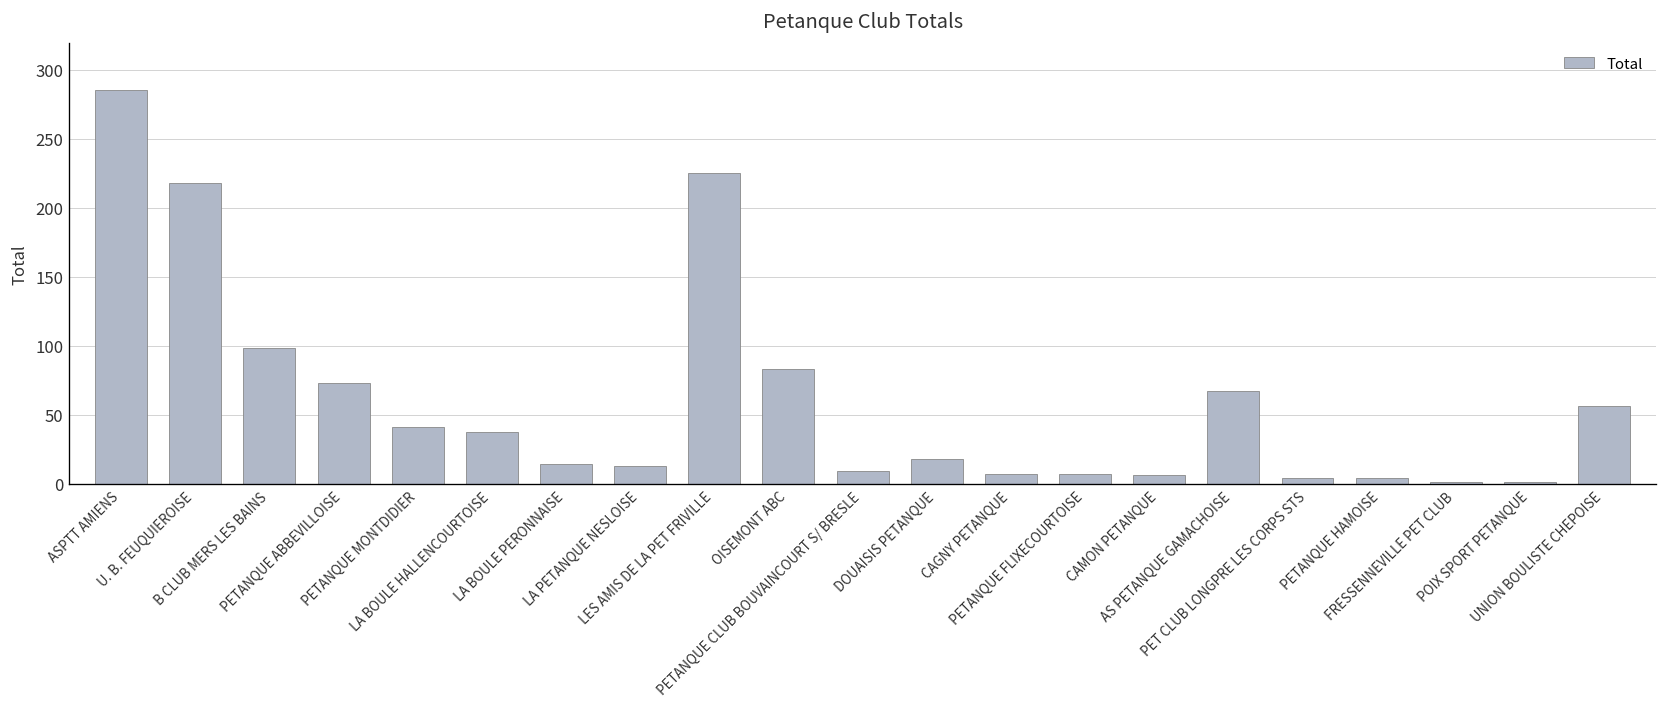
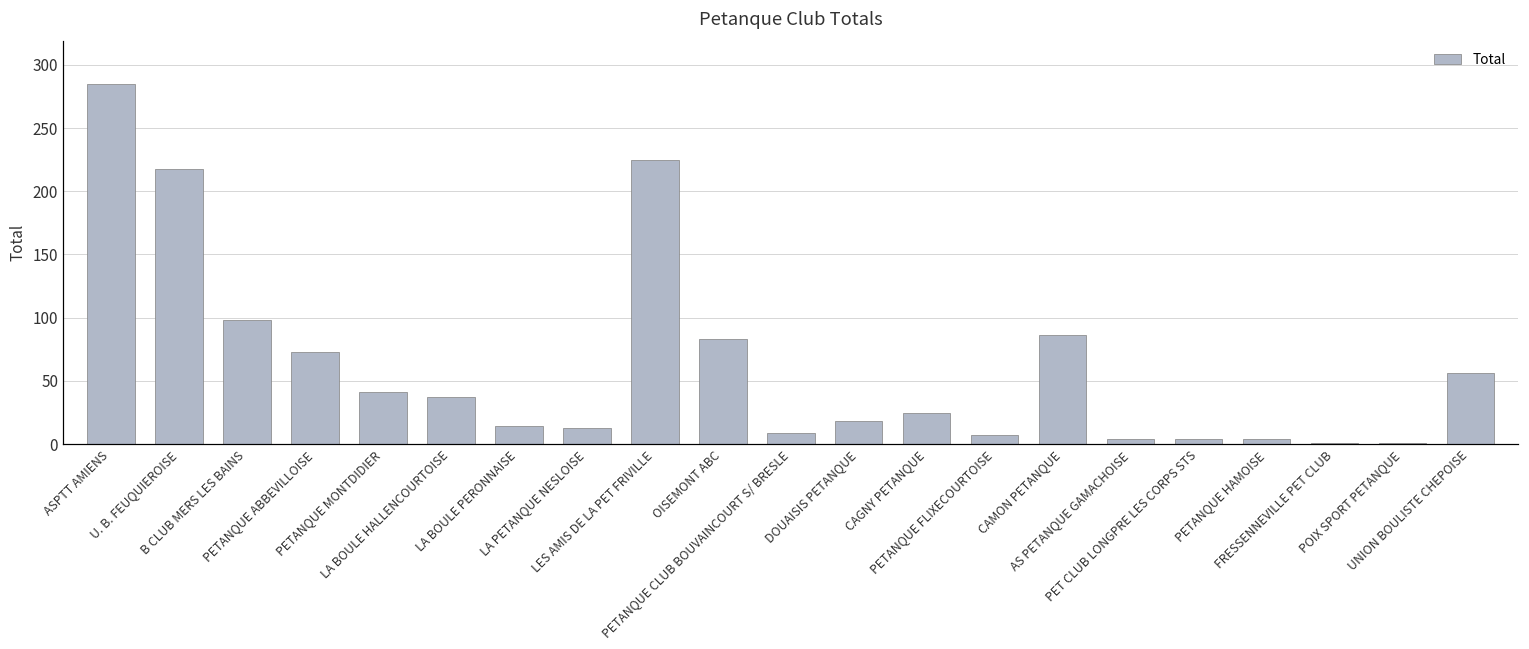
CAGNY PETANQUE: 7 -> 25
CAMON PETANQUE: 6 -> 86
AS PETANQUE GAMACHOISE: 67 -> 4
